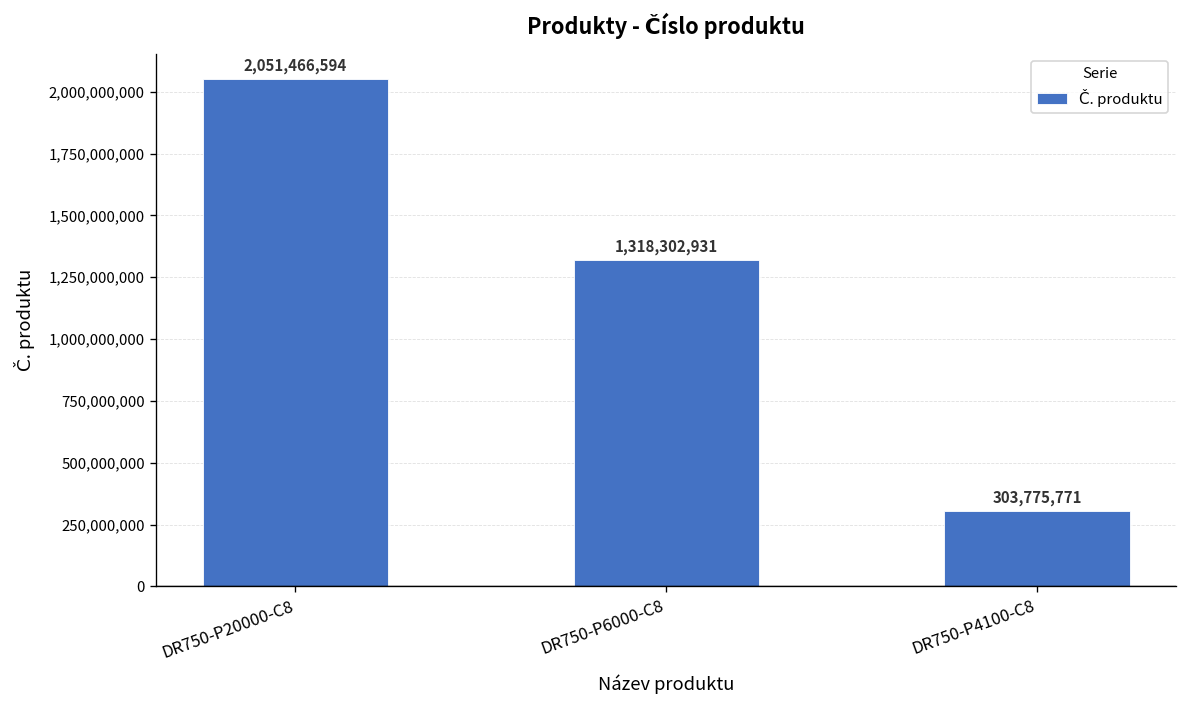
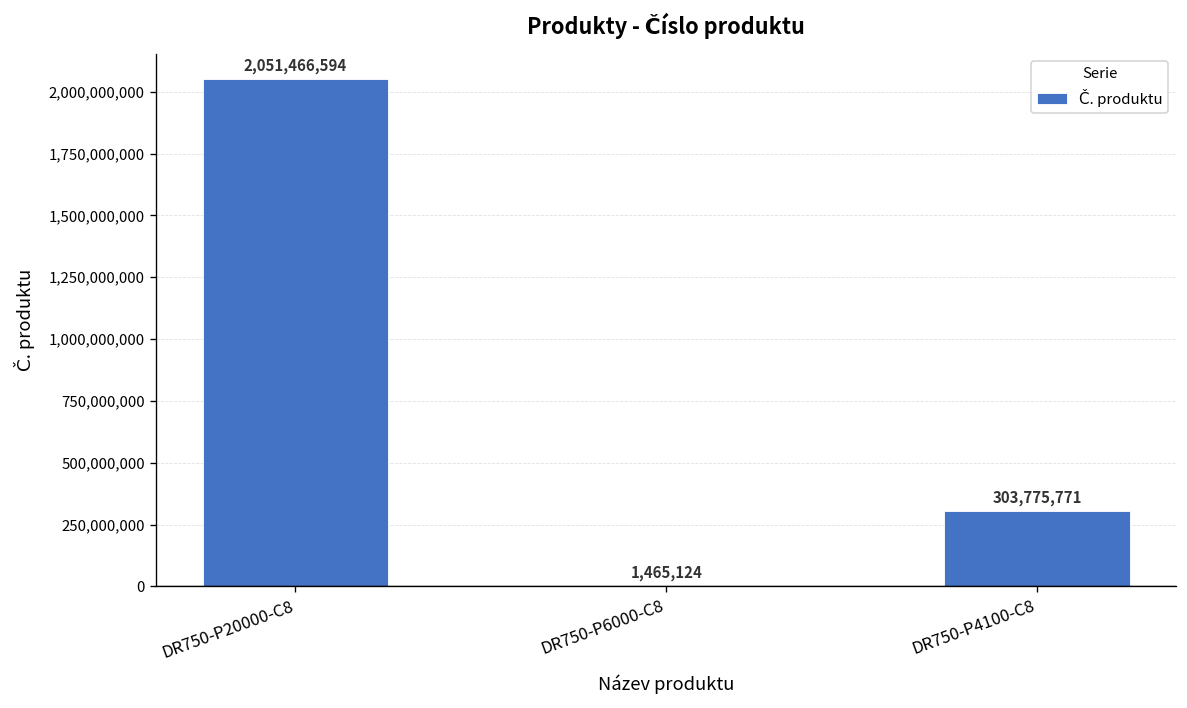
DR750-P6000-C8: 1,318,302,931 -> 1,465,124
